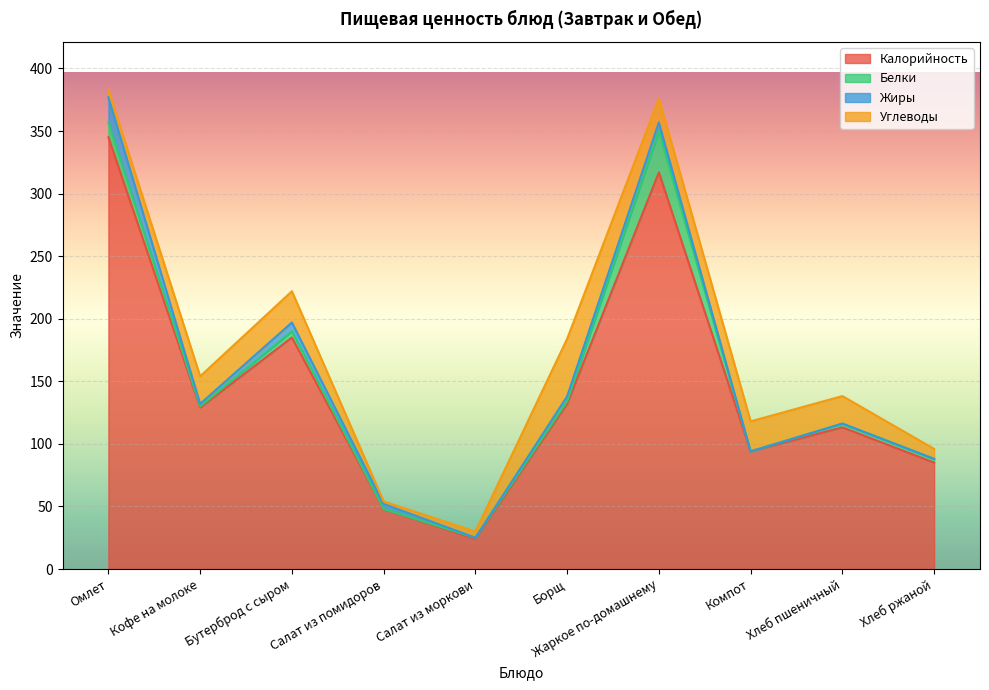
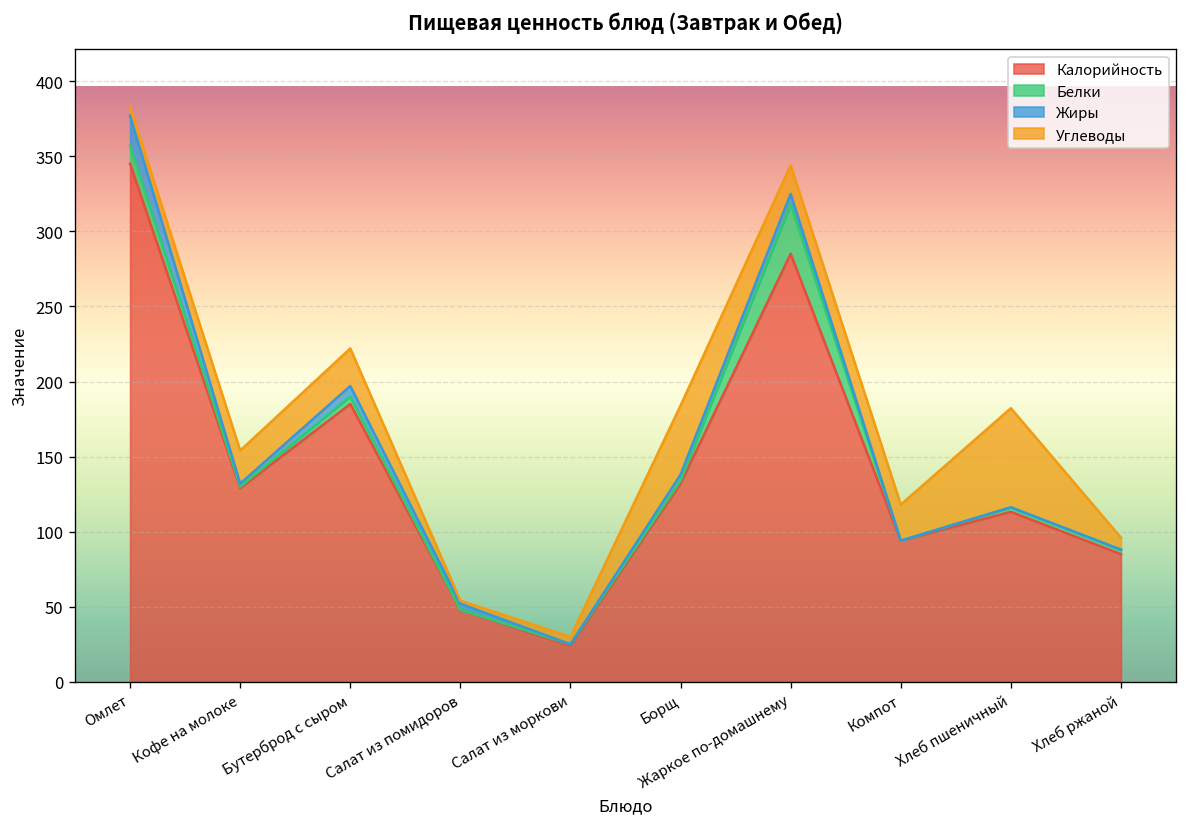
Калорийность, Жаркое по-домашнему: 317 -> 285
Углеводы, Хлеб пшеничный: 22 -> 66
